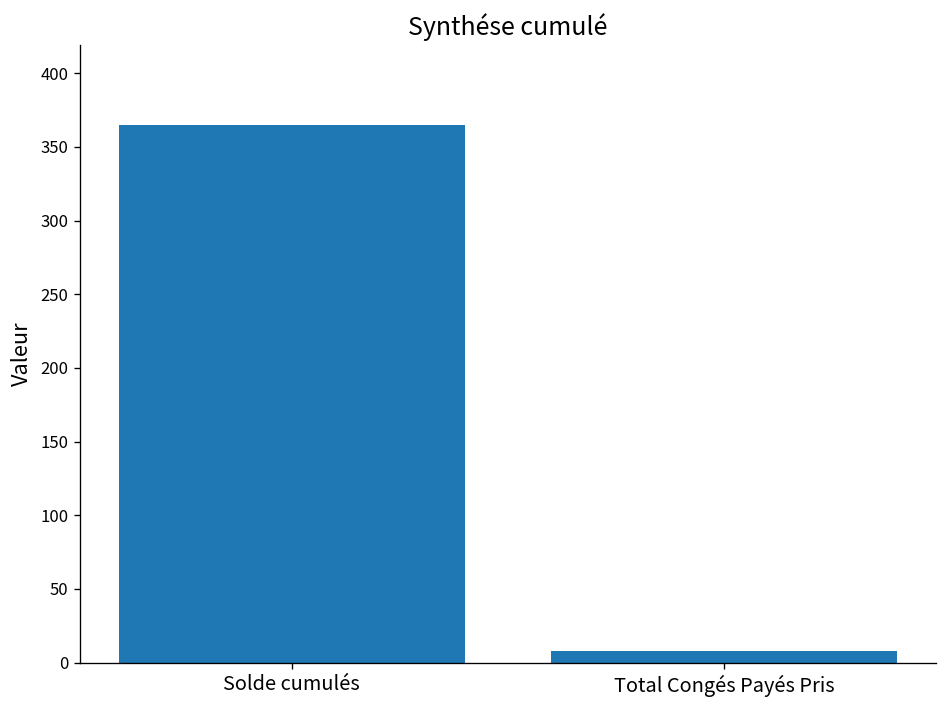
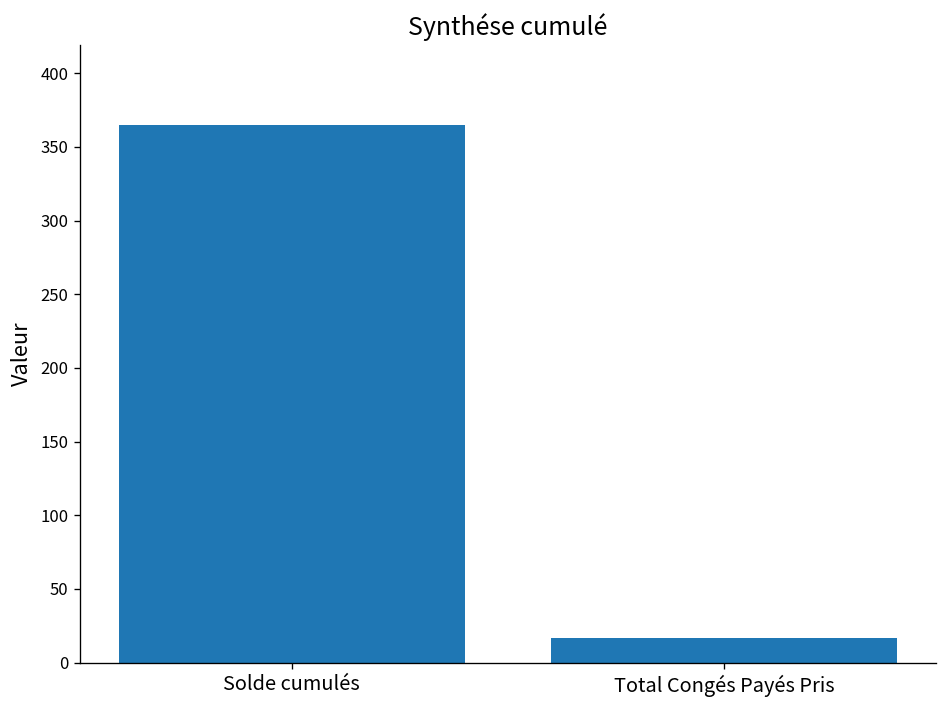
Total Congés Payés Pris: 8 -> 17
